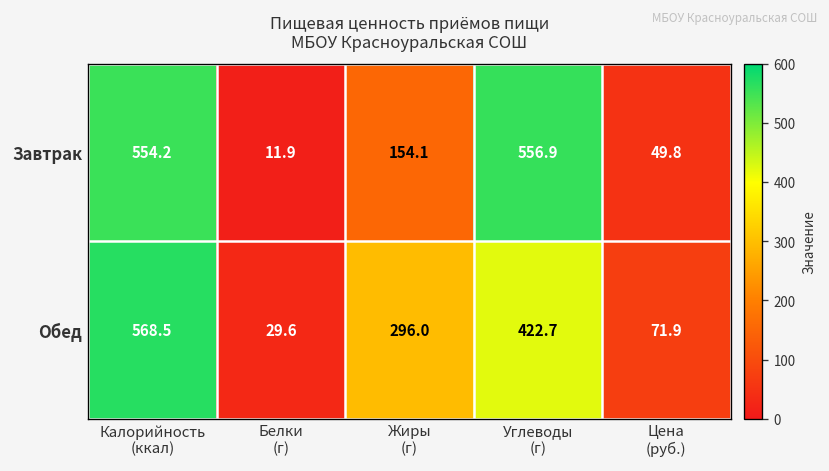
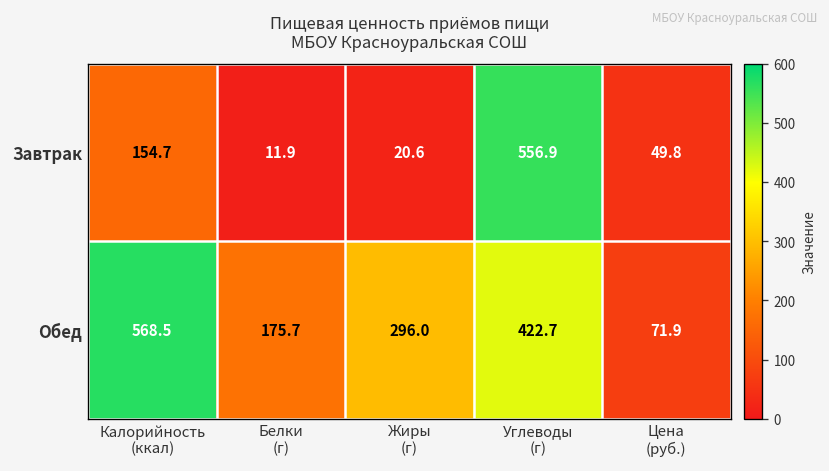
Завтрак, Калорийность (ккал): 554.2 -> 154.7
Завтрак, Жиры (г): 154.1 -> 20.6
Обед, Белки (г): 29.6 -> 175.7
